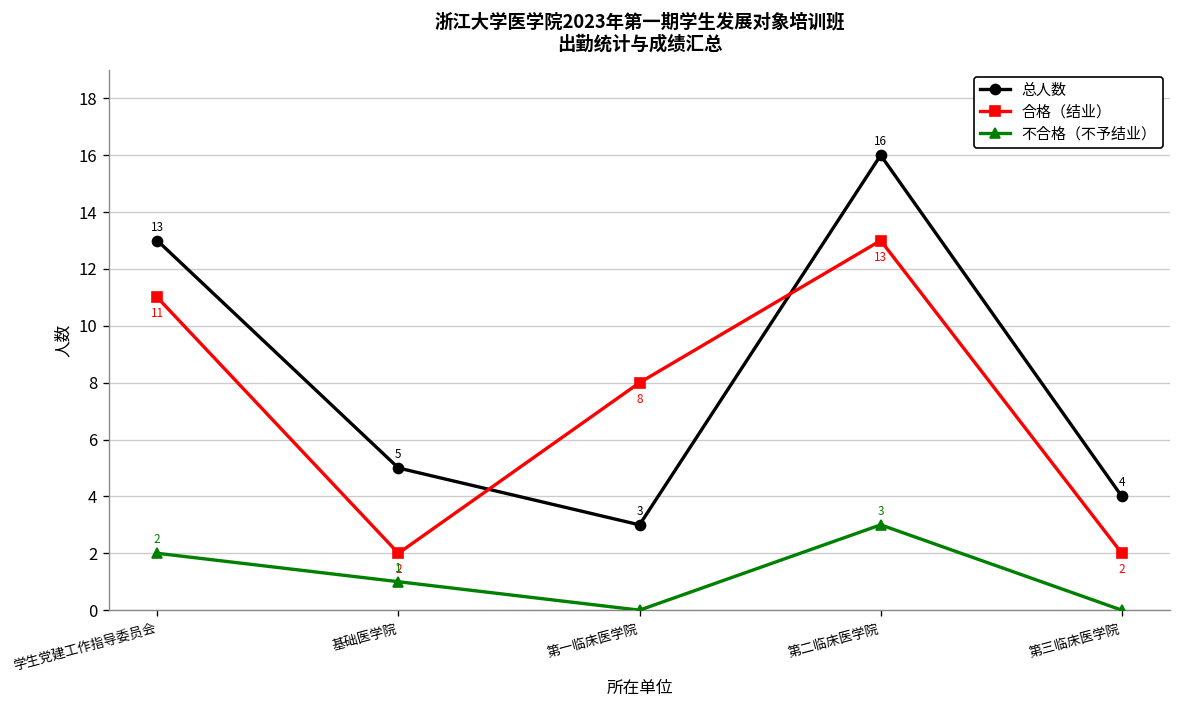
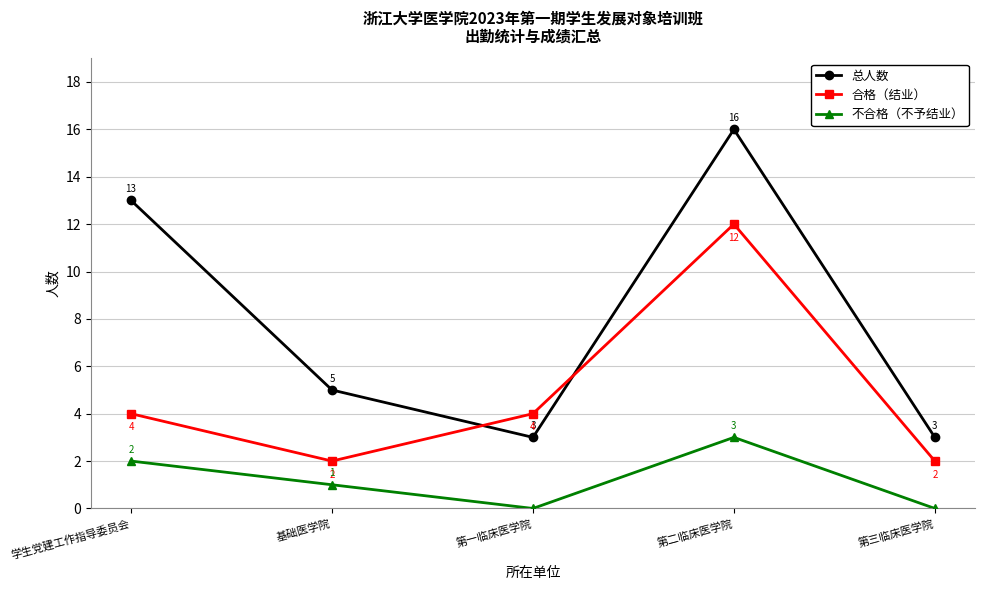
合格（结业）, 学生党建工作指导委员会: 11 -> 4
合格（结业）, 第一临床医学院: 8 -> 4
合格（结业）, 第二临床医学院: 13 -> 12
总人数, 第三临床医学院: 4 -> 3
